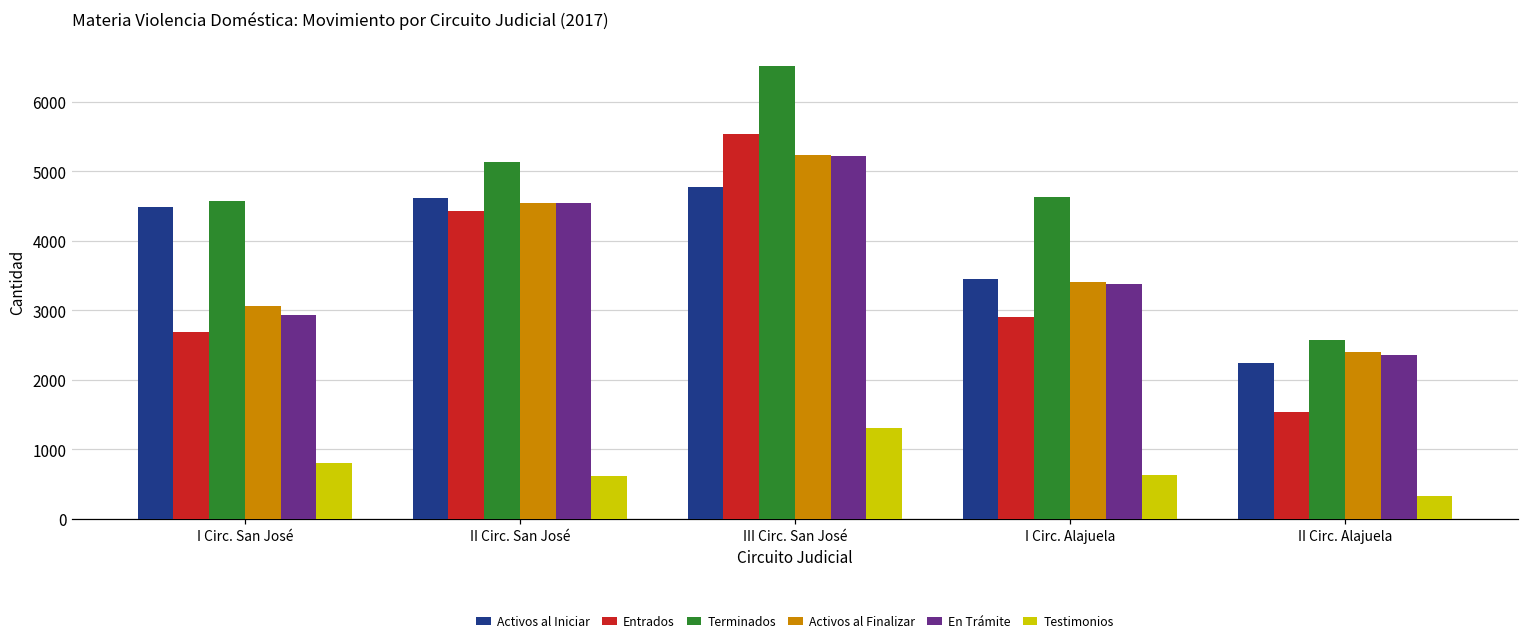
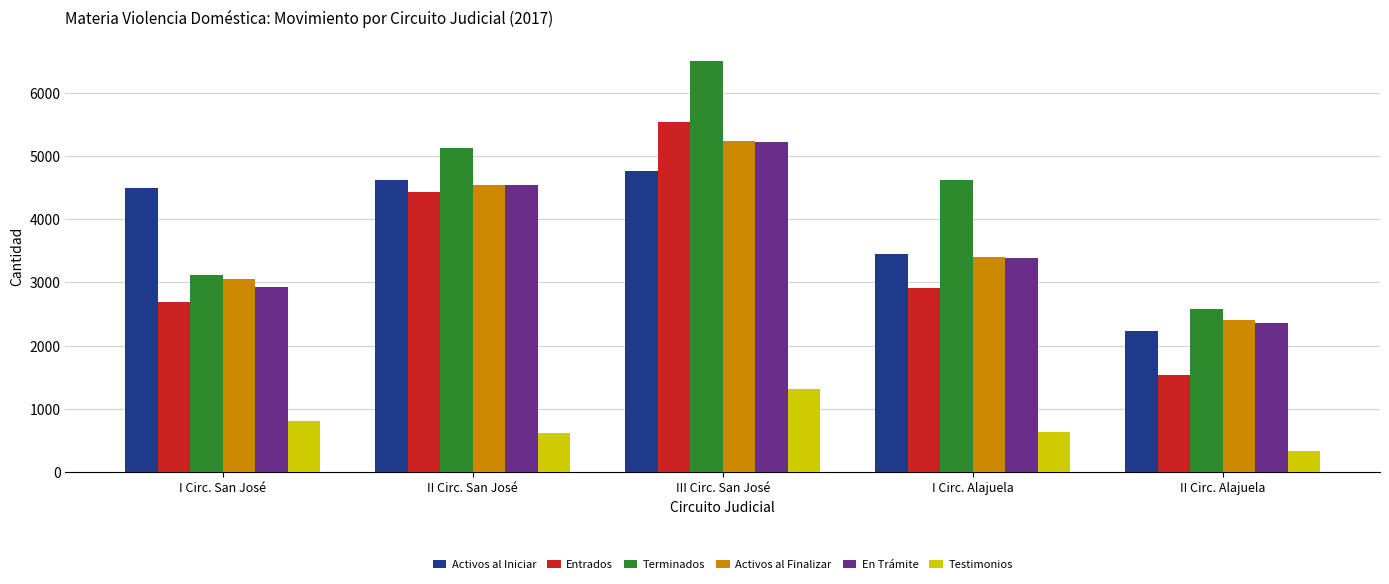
Terminados, I Circ. San José: 4600 -> 3100
